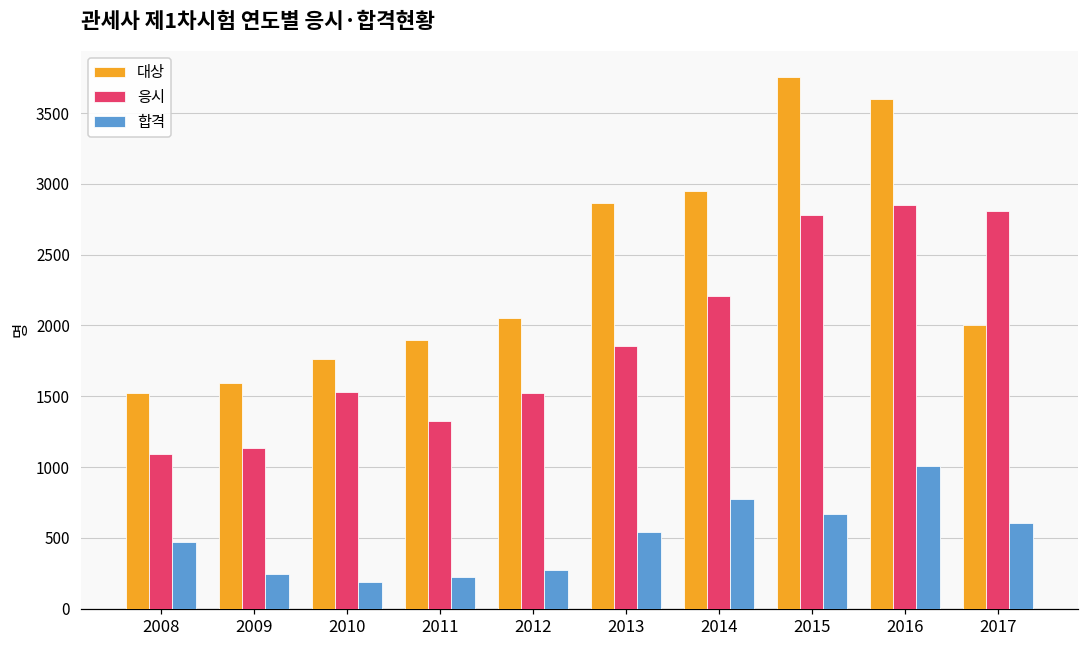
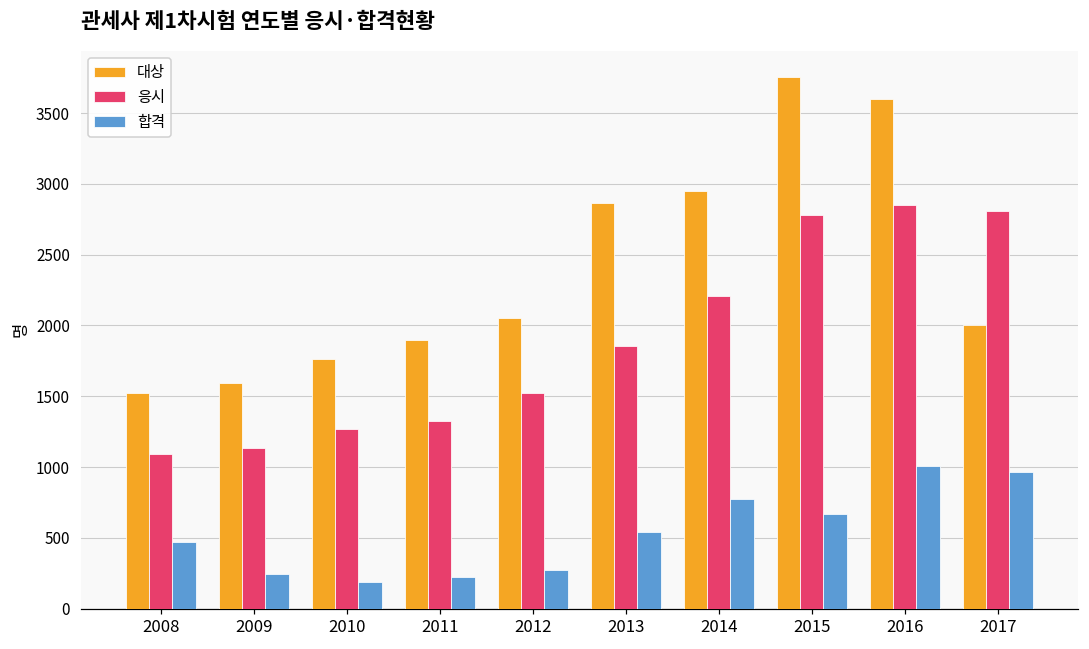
응시, 2010: 1530 -> 1270
합격, 2017: 600 -> 970
